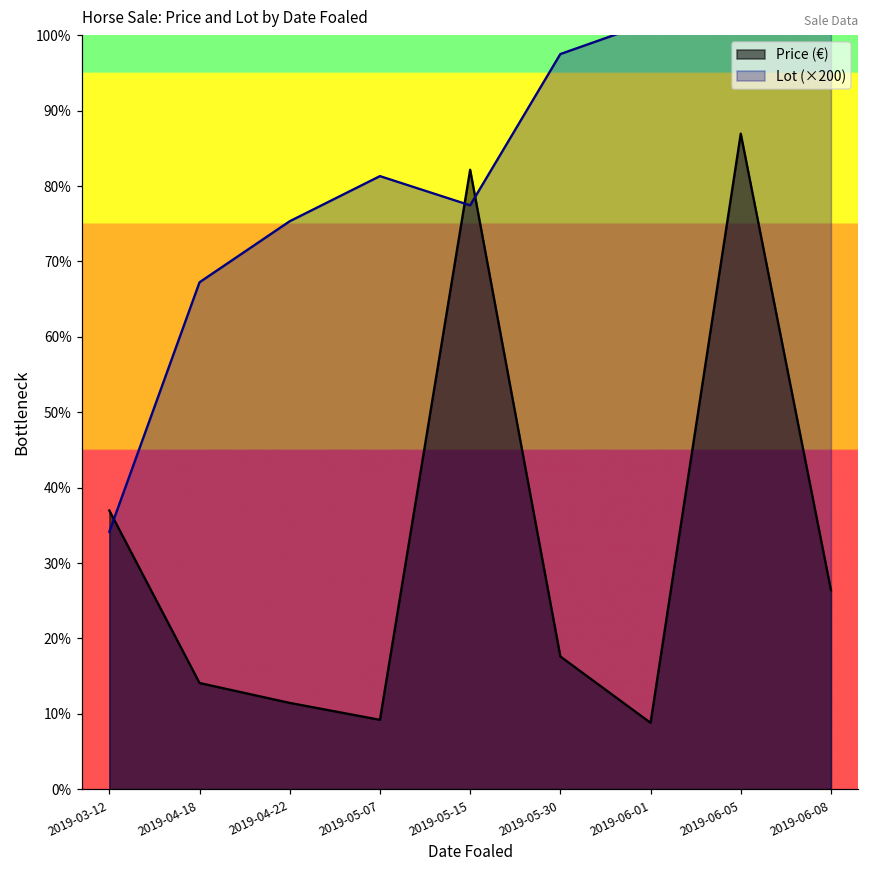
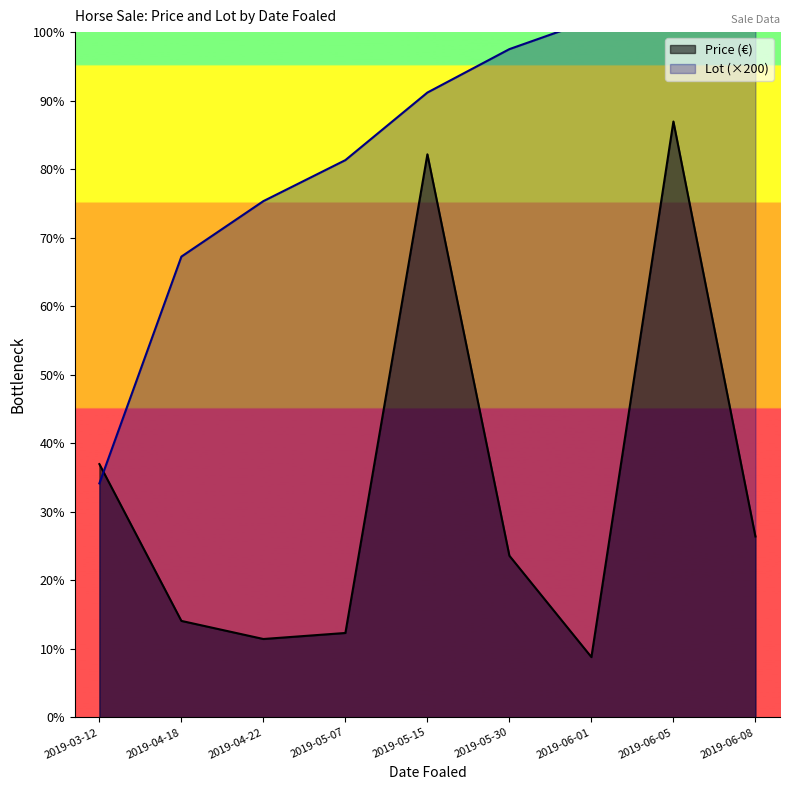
Price (€), 2019-05-07: 9% -> 12%
Lot (×200), 2019-05-15: 77% -> 91%
Price (€), 2019-05-30: 18% -> 24%
